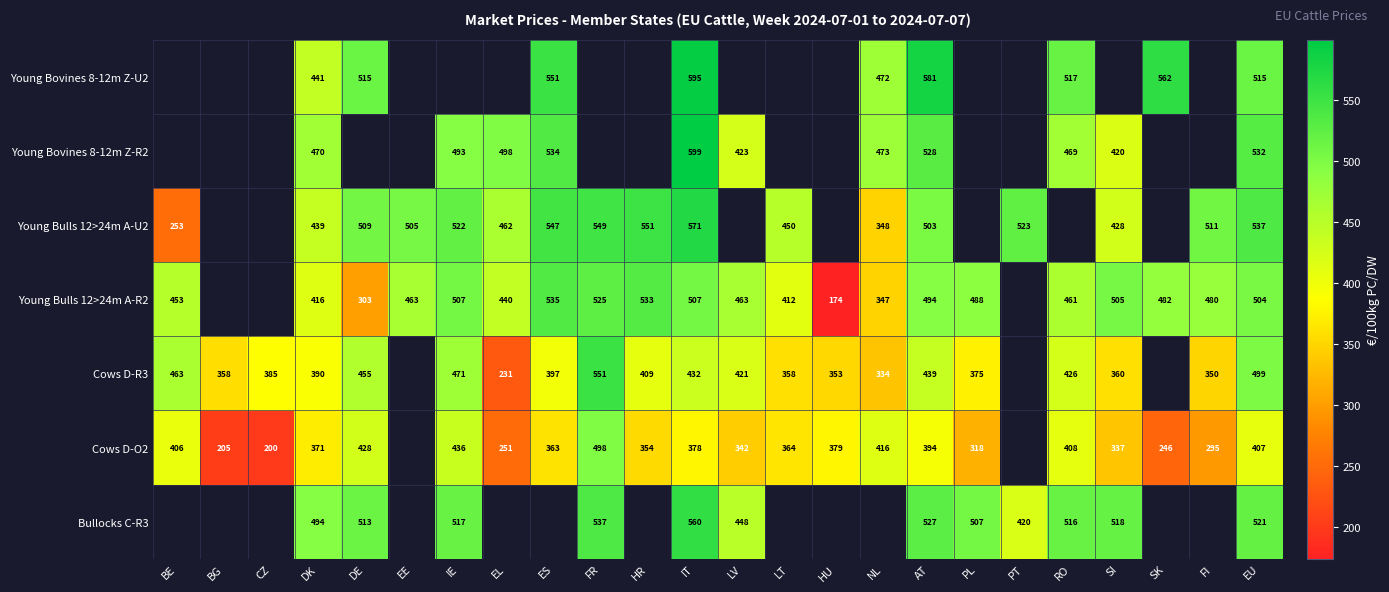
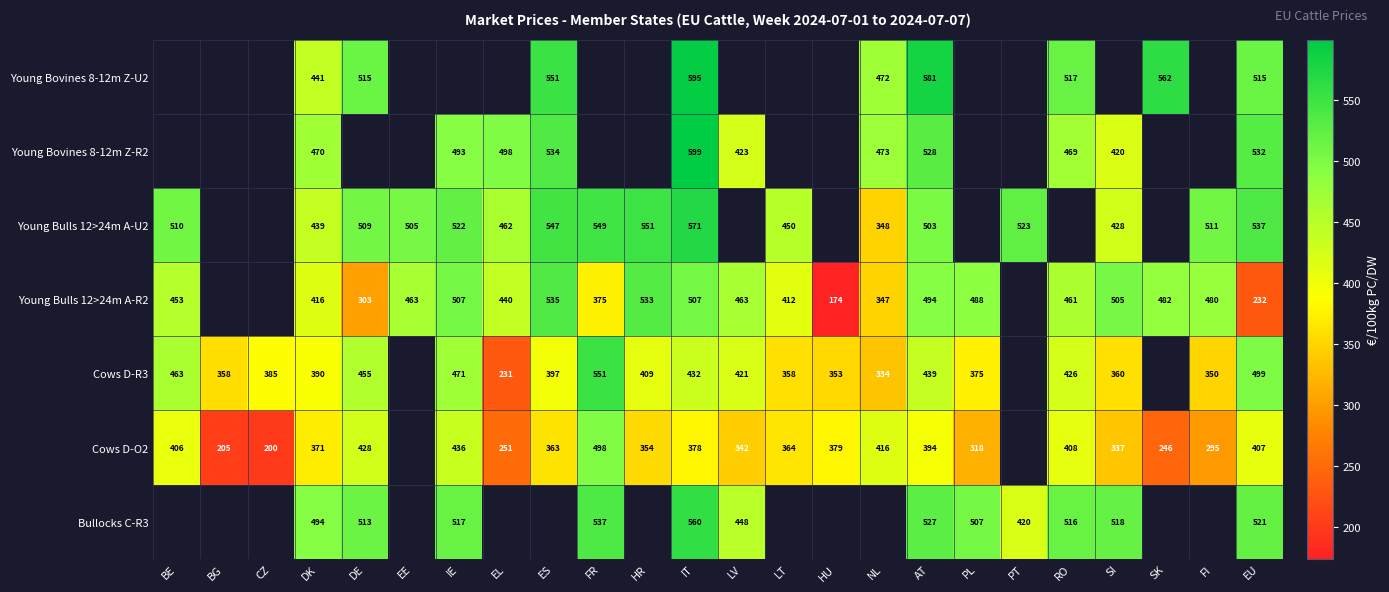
Young Bulls 12>24m A-U2, BE: 253 -> 510
Young Bulls 12>24m A-R2, FR: 525 -> 375
Young Bulls 12>24m A-R2, EU: 504 -> 232
